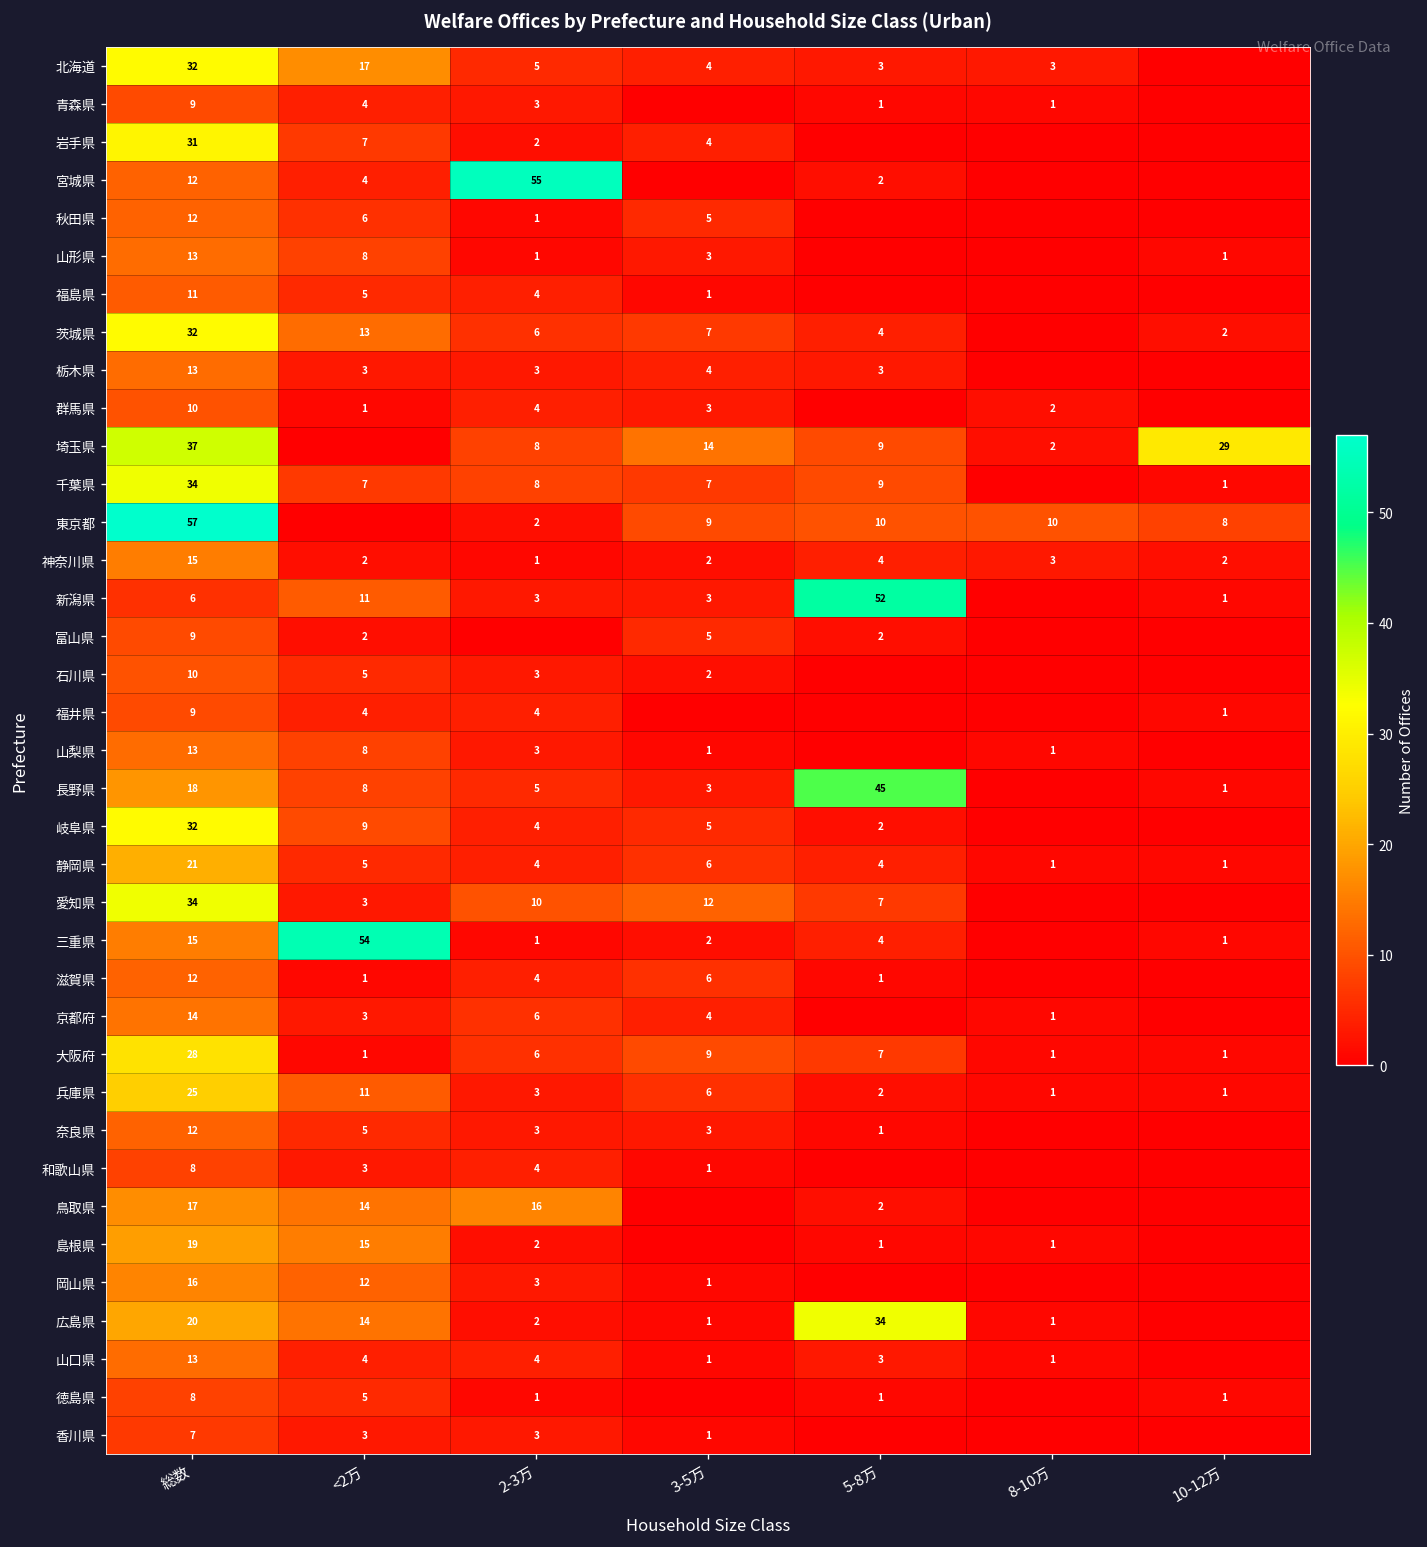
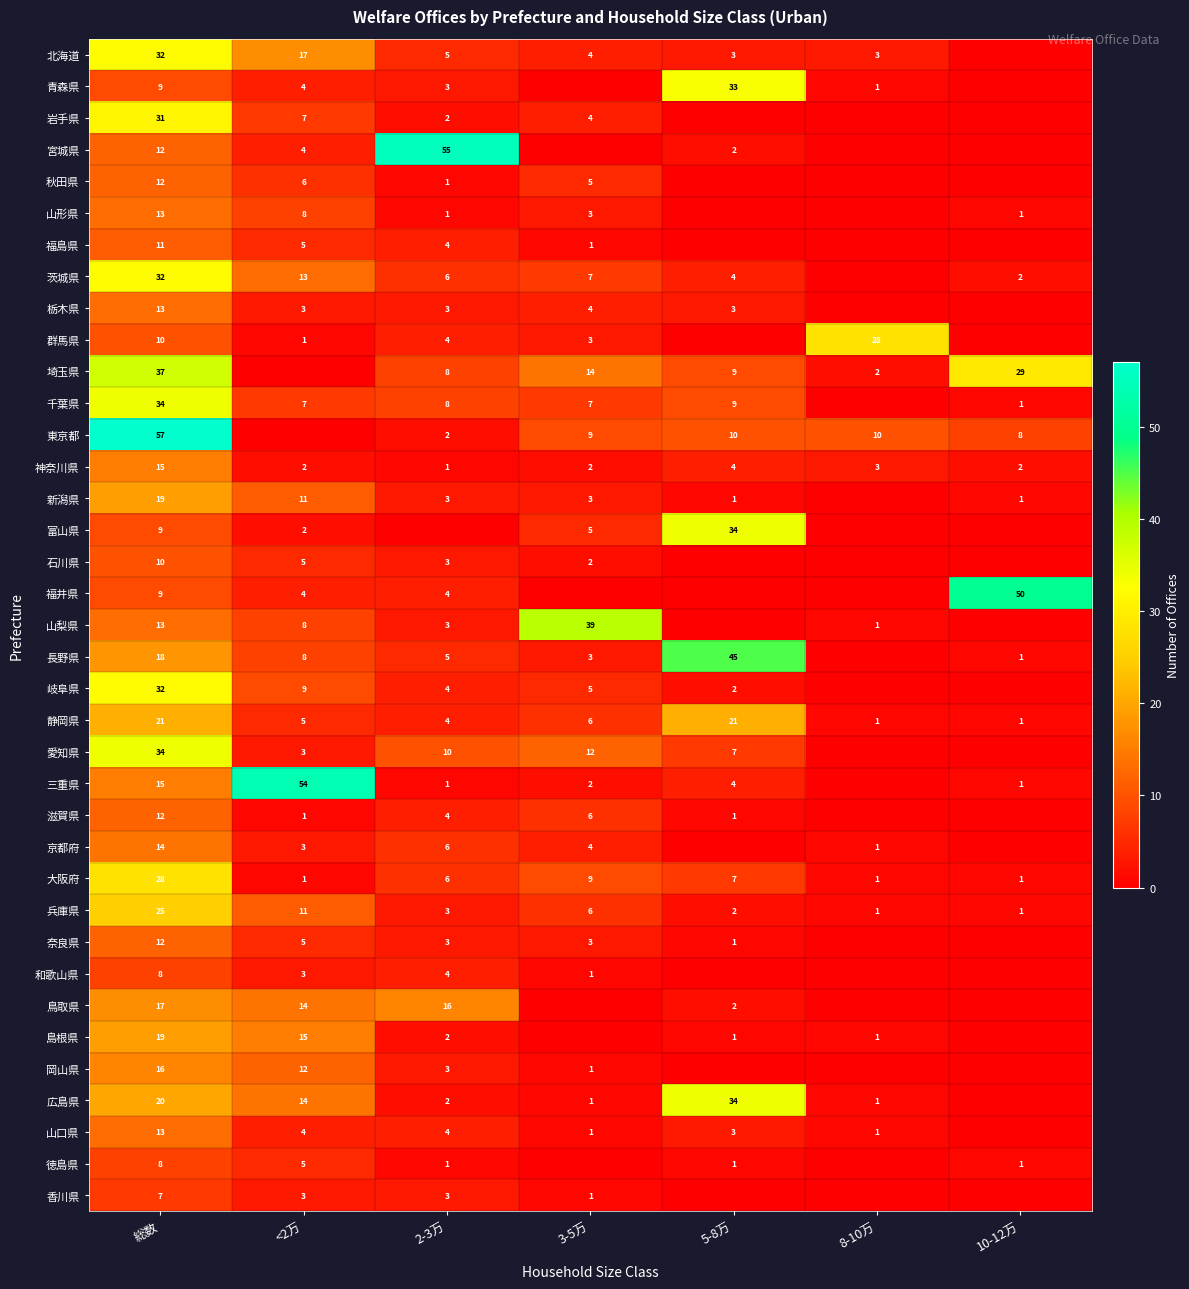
青森県, 5-8万: 1 -> 33
群馬県, 8-10万: 2 -> 28
新潟県, 総数: 6 -> 19
新潟県, 5-8万: 52 -> 1
富山県, 5-8万: 2 -> 34
福井県, 10-12万: 1 -> 50
山梨県, 3-5万: 1 -> 39
静岡県, 5-8万: 4 -> 21
